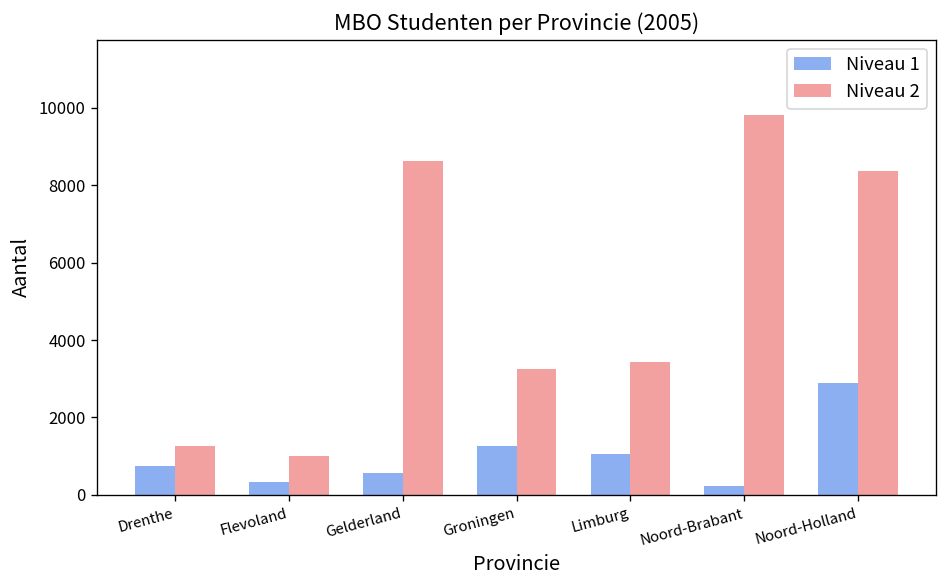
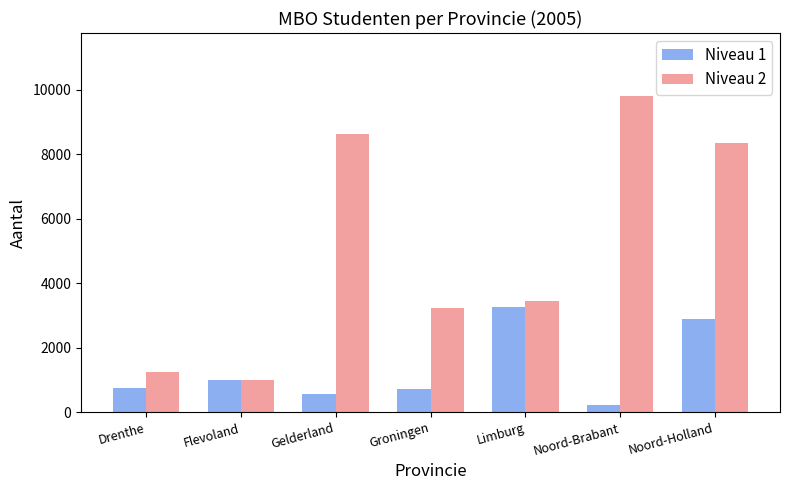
Niveau 1, Flevoland: 300 -> 1000
Niveau 1, Groningen: 1300 -> 700
Niveau 1, Limburg: 1000 -> 3300
